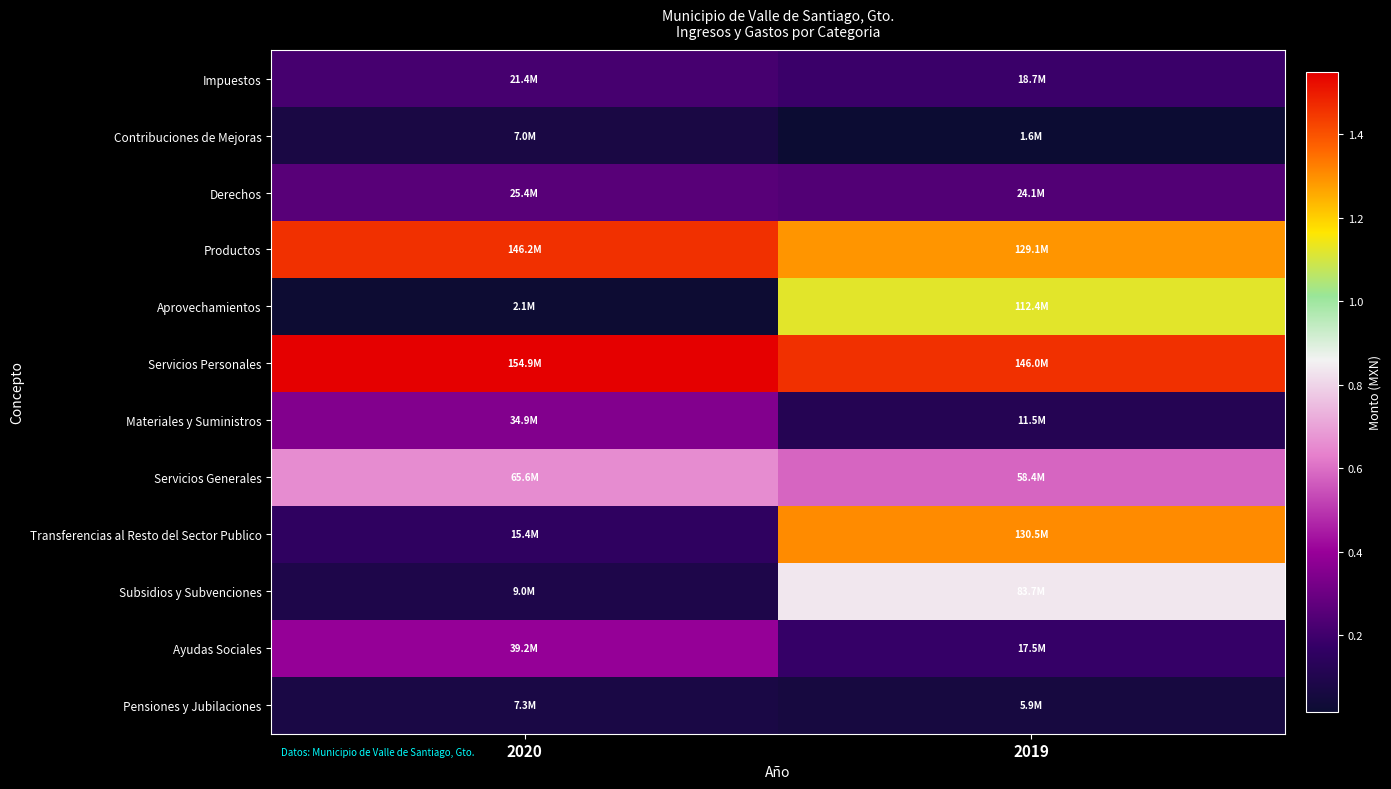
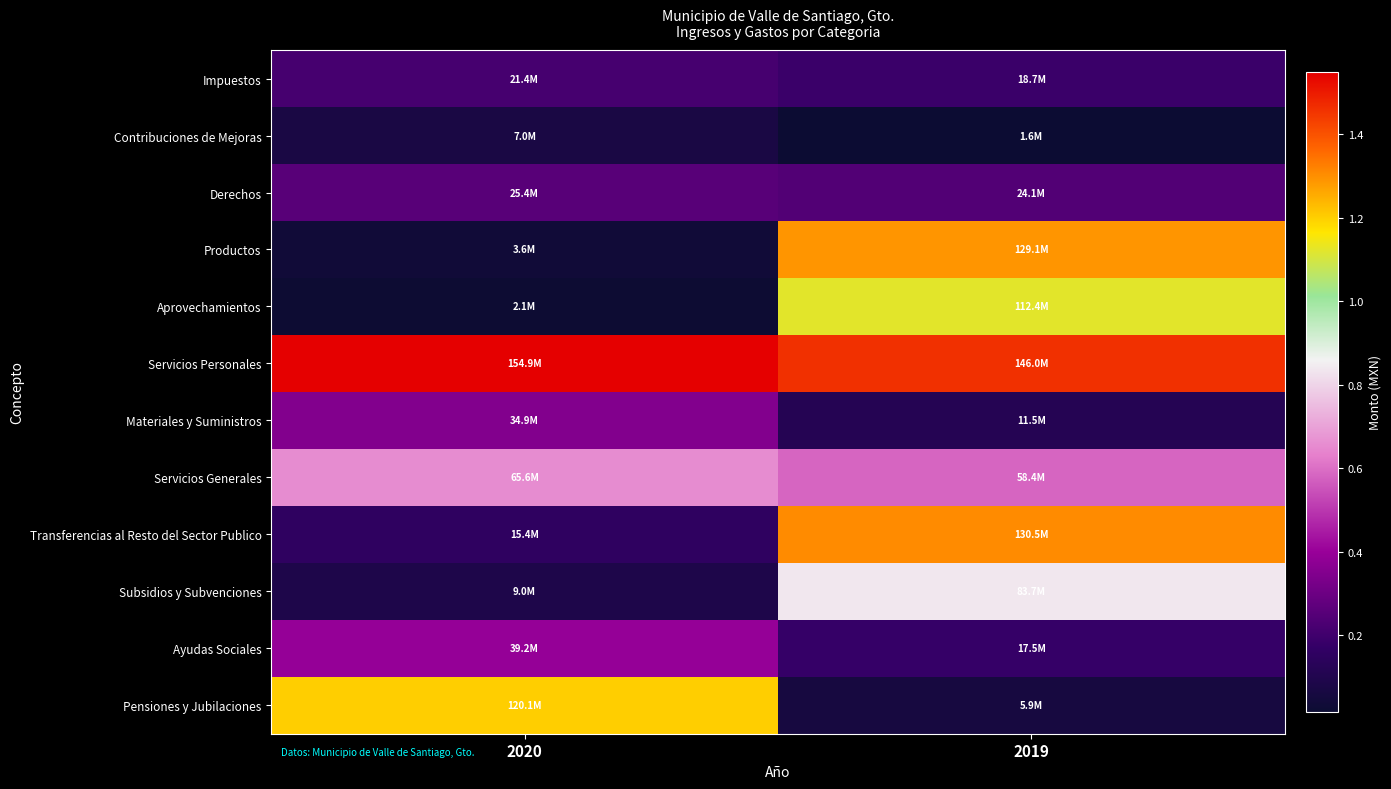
Productos, 2020: 146.2M -> 3.6M
Pensiones y Jubilaciones, 2020: 7.3M -> 120.1M
